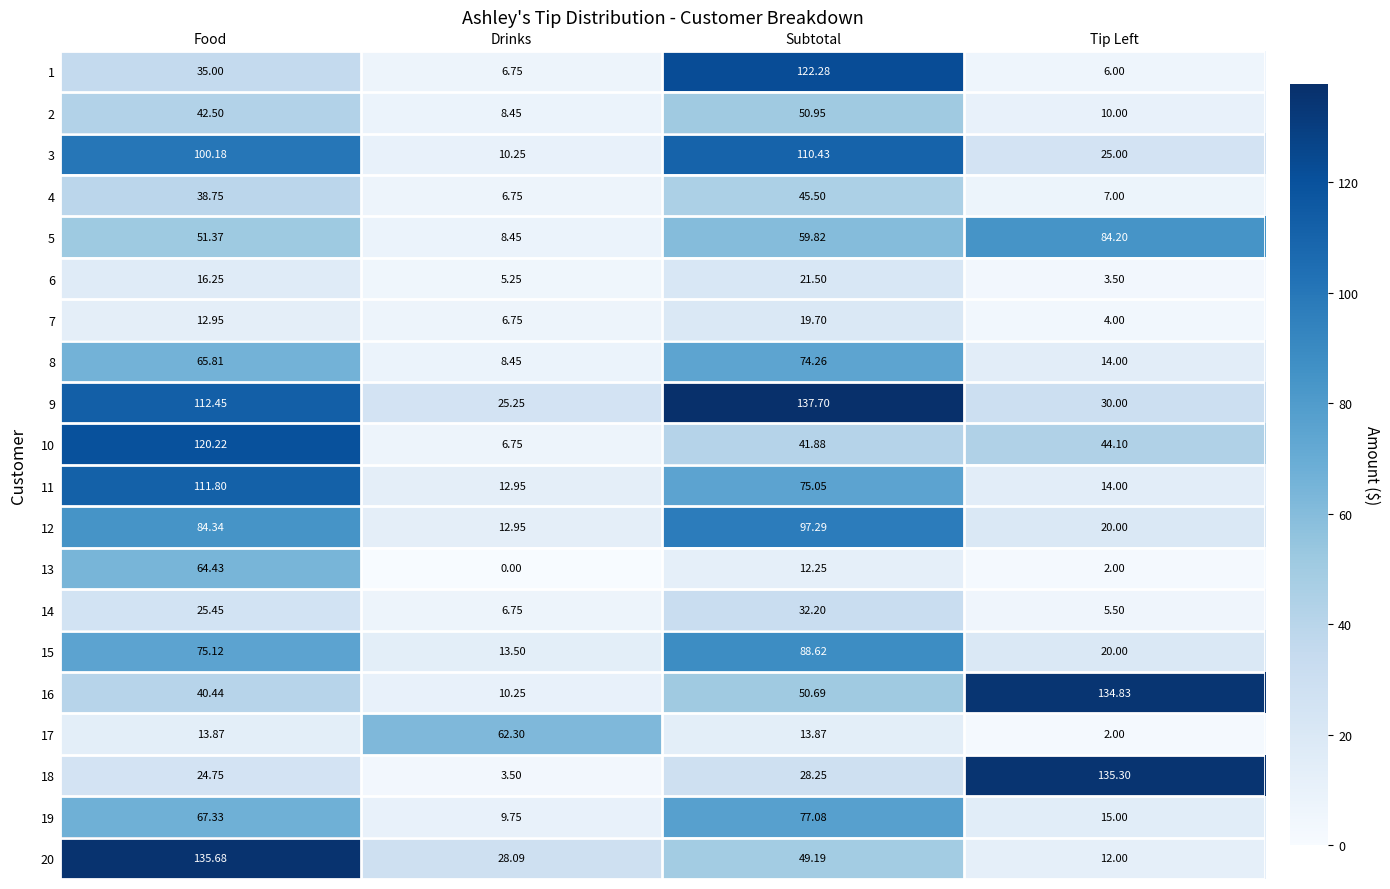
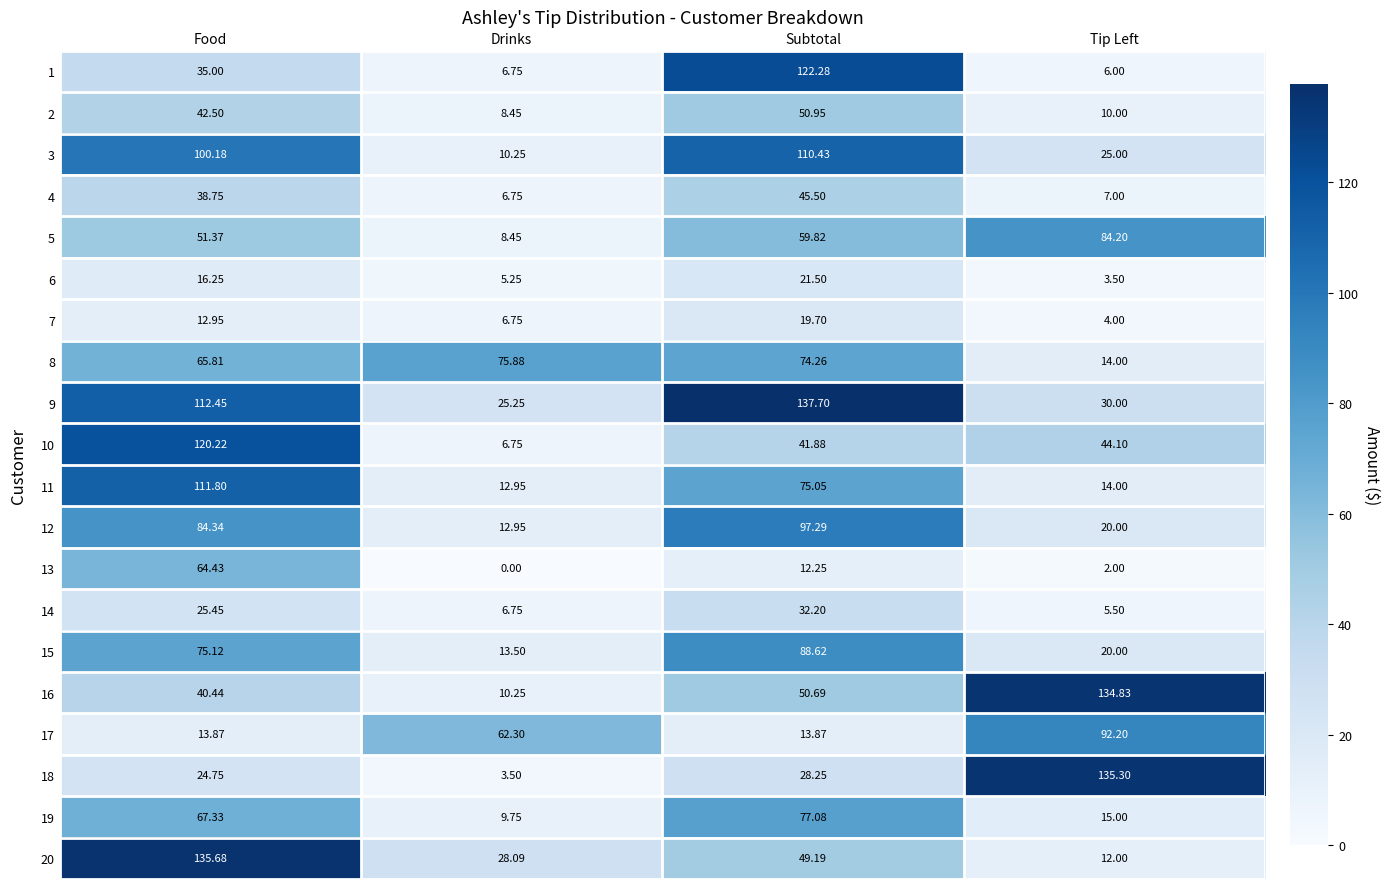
8, Drinks: 8.45 -> 75.88
17, Tip Left: 2.00 -> 92.20
